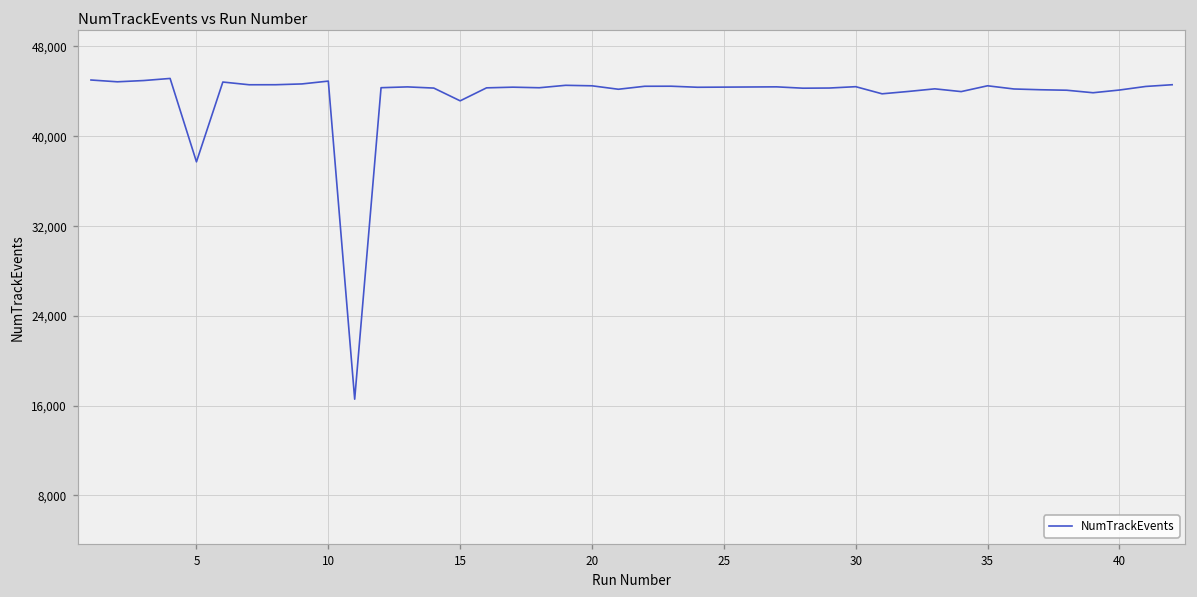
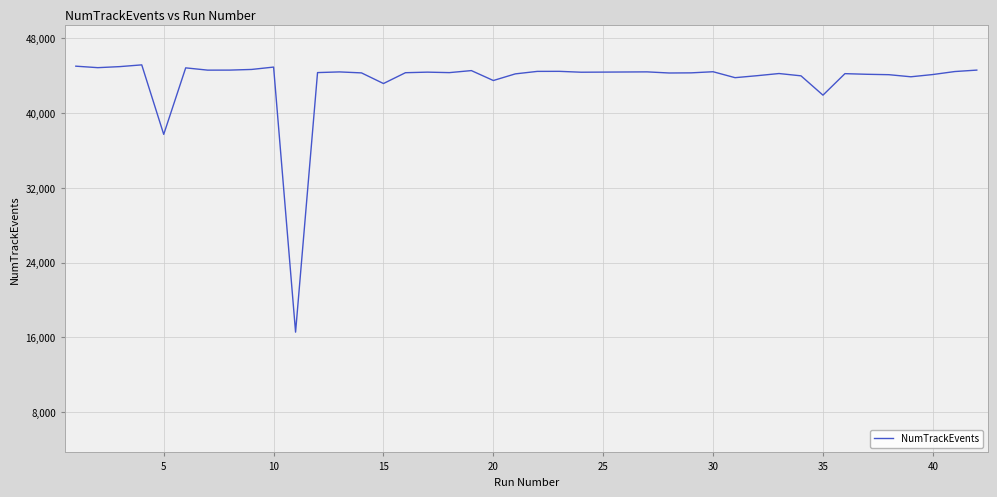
20: 44,000 -> 43,000
35: 44,000 -> 42,000
